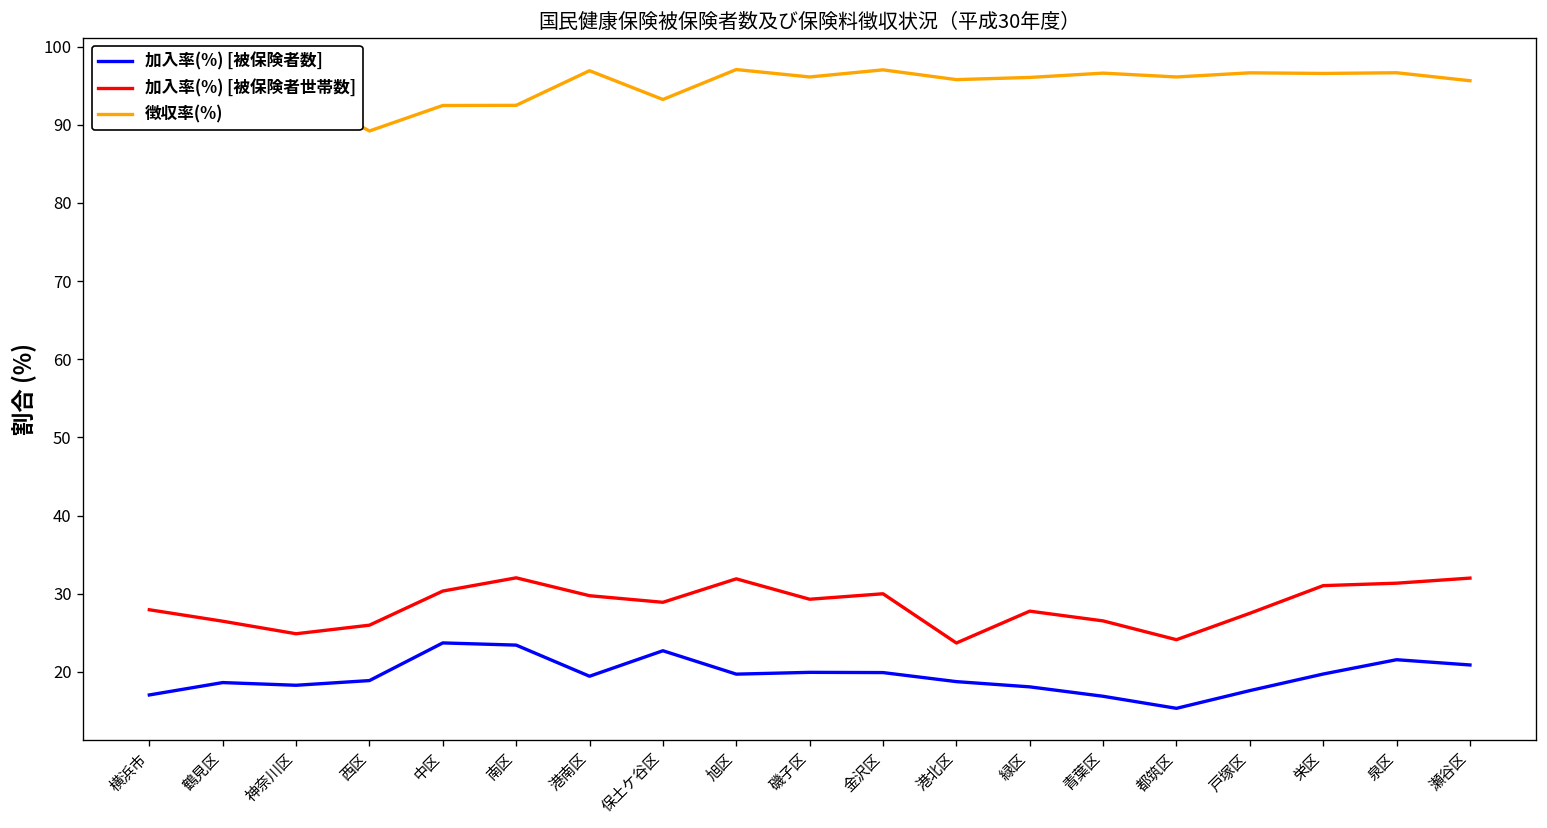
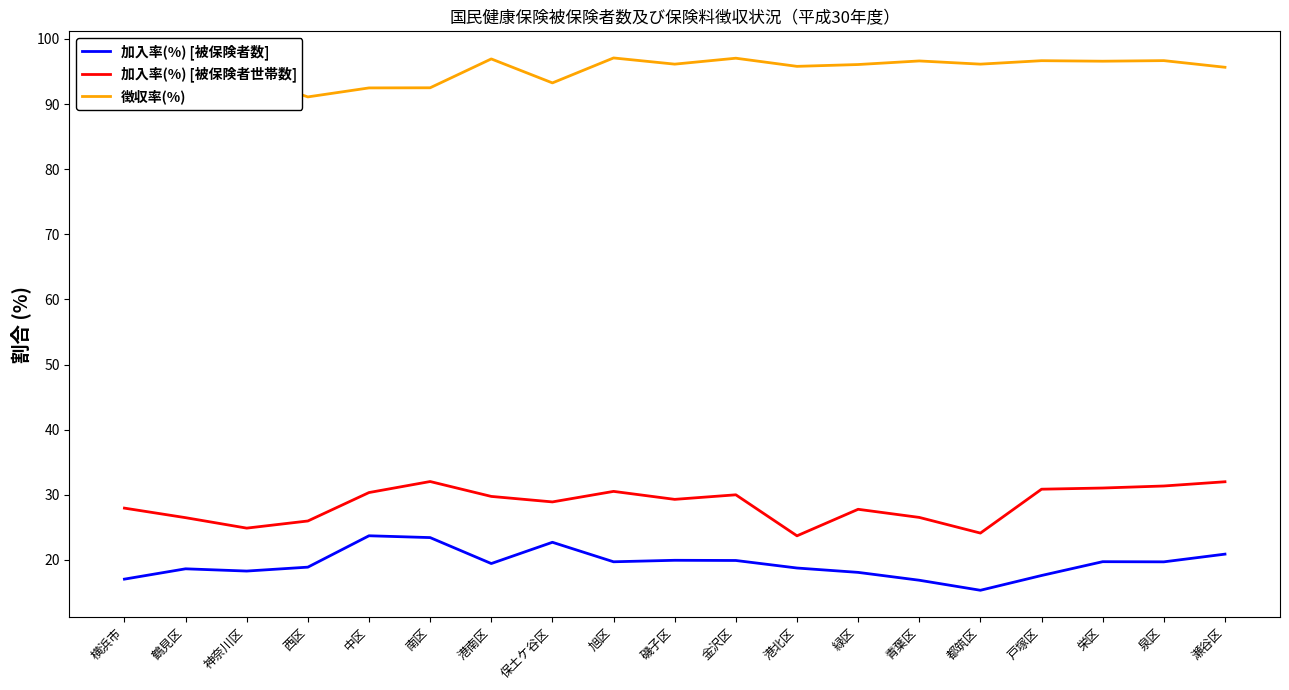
徴収率(%), 西区: 89 -> 91
加入率(%) [被保険者世帯数], 旭区: 32 -> 31
加入率(%) [被保険者世帯数], 戸塚区: 28 -> 31
加入率(%) [被保険者数], 泉区: 22 -> 20
